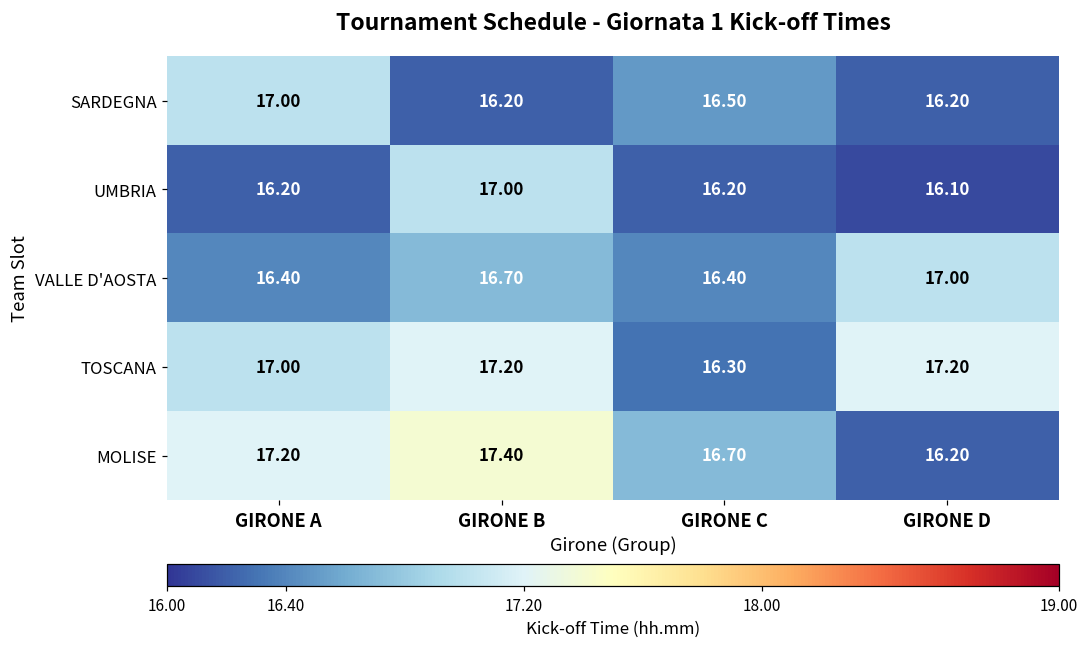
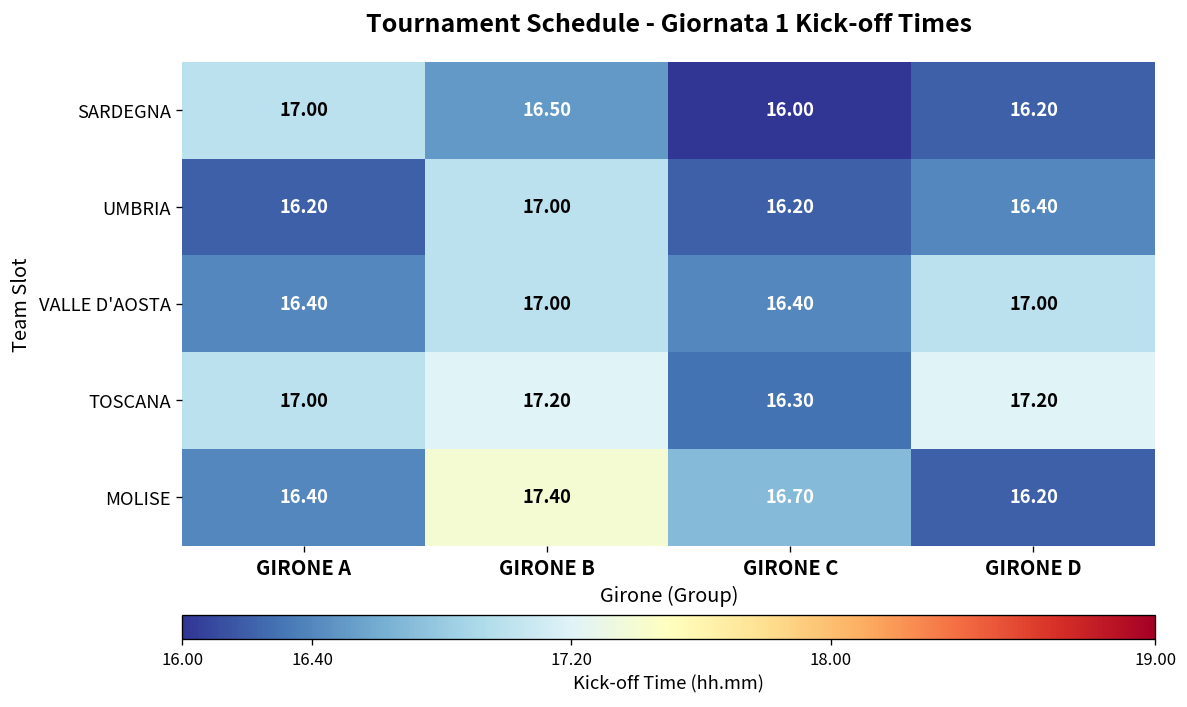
SARDEGNA, GIRONE B: 16.20 -> 16.50
SARDEGNA, GIRONE C: 16.50 -> 16.00
UMBRIA, GIRONE D: 16.10 -> 16.40
VALLE D'AOSTA, GIRONE B: 16.70 -> 17.00
MOLISE, GIRONE A: 17.20 -> 16.40
